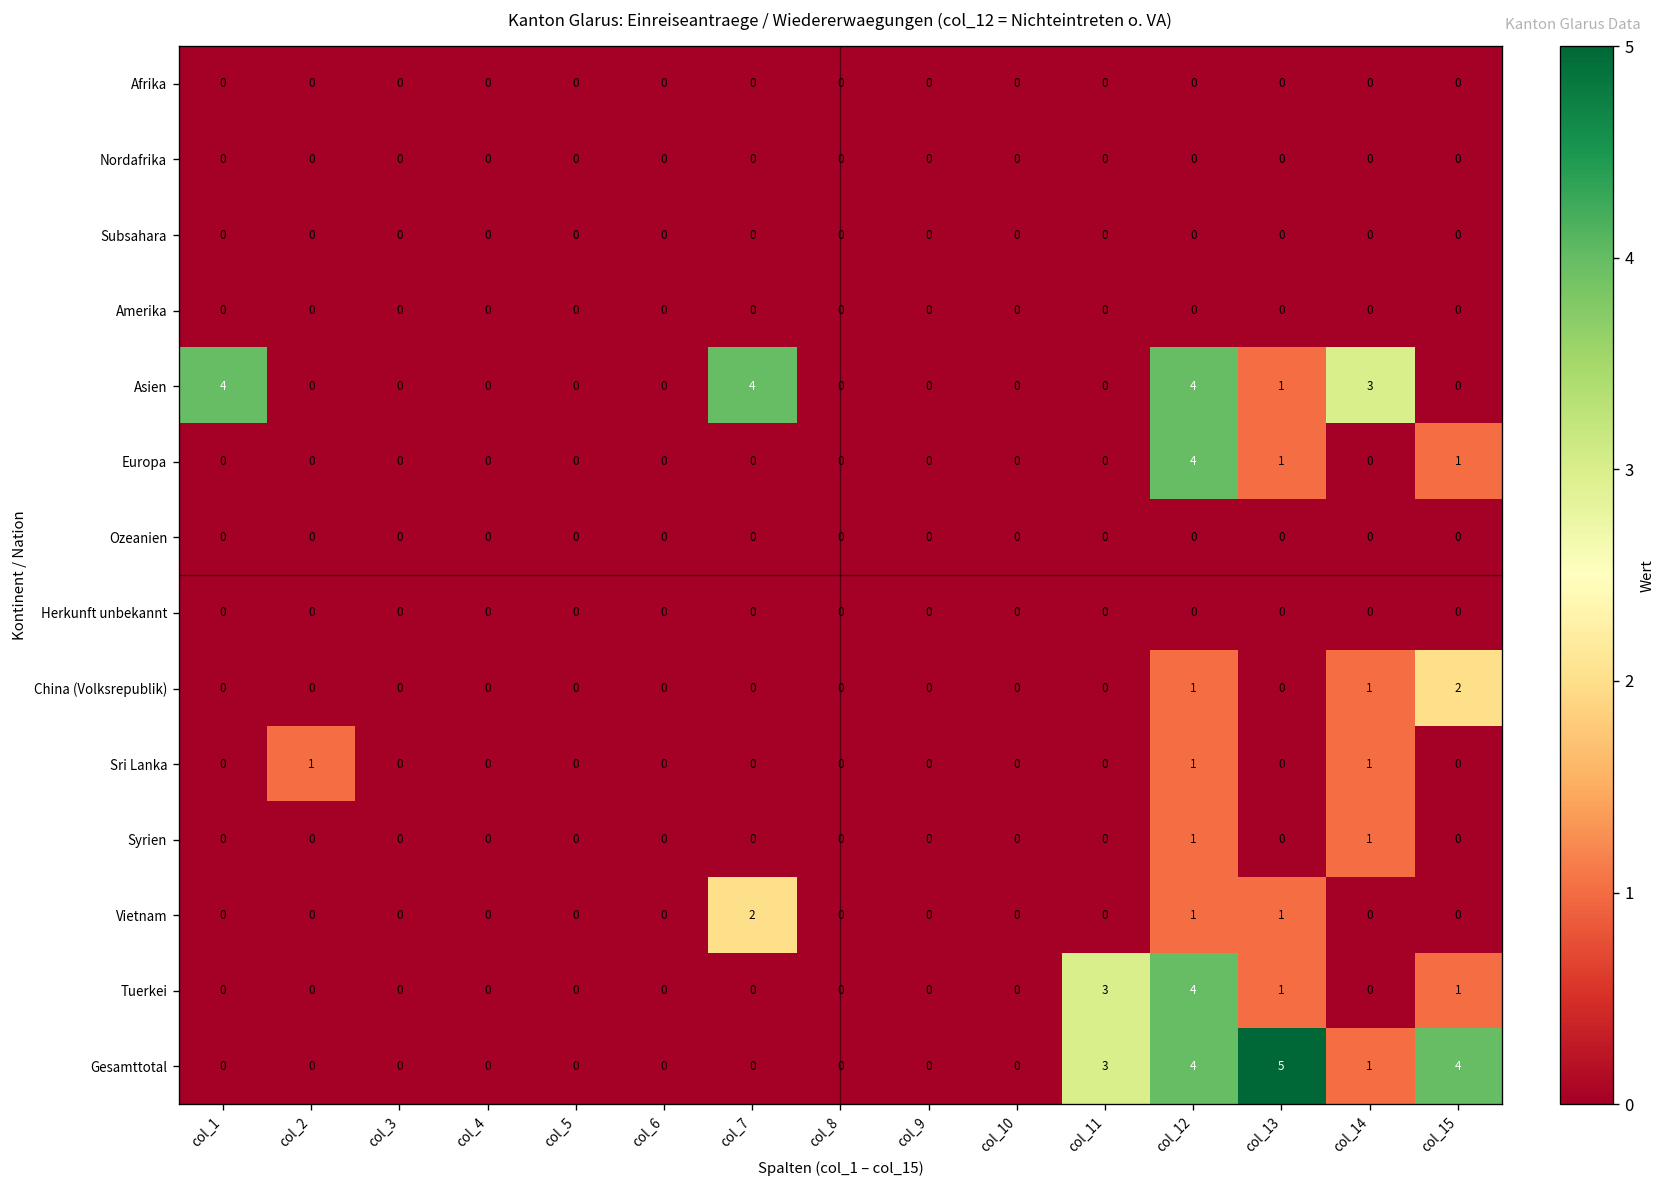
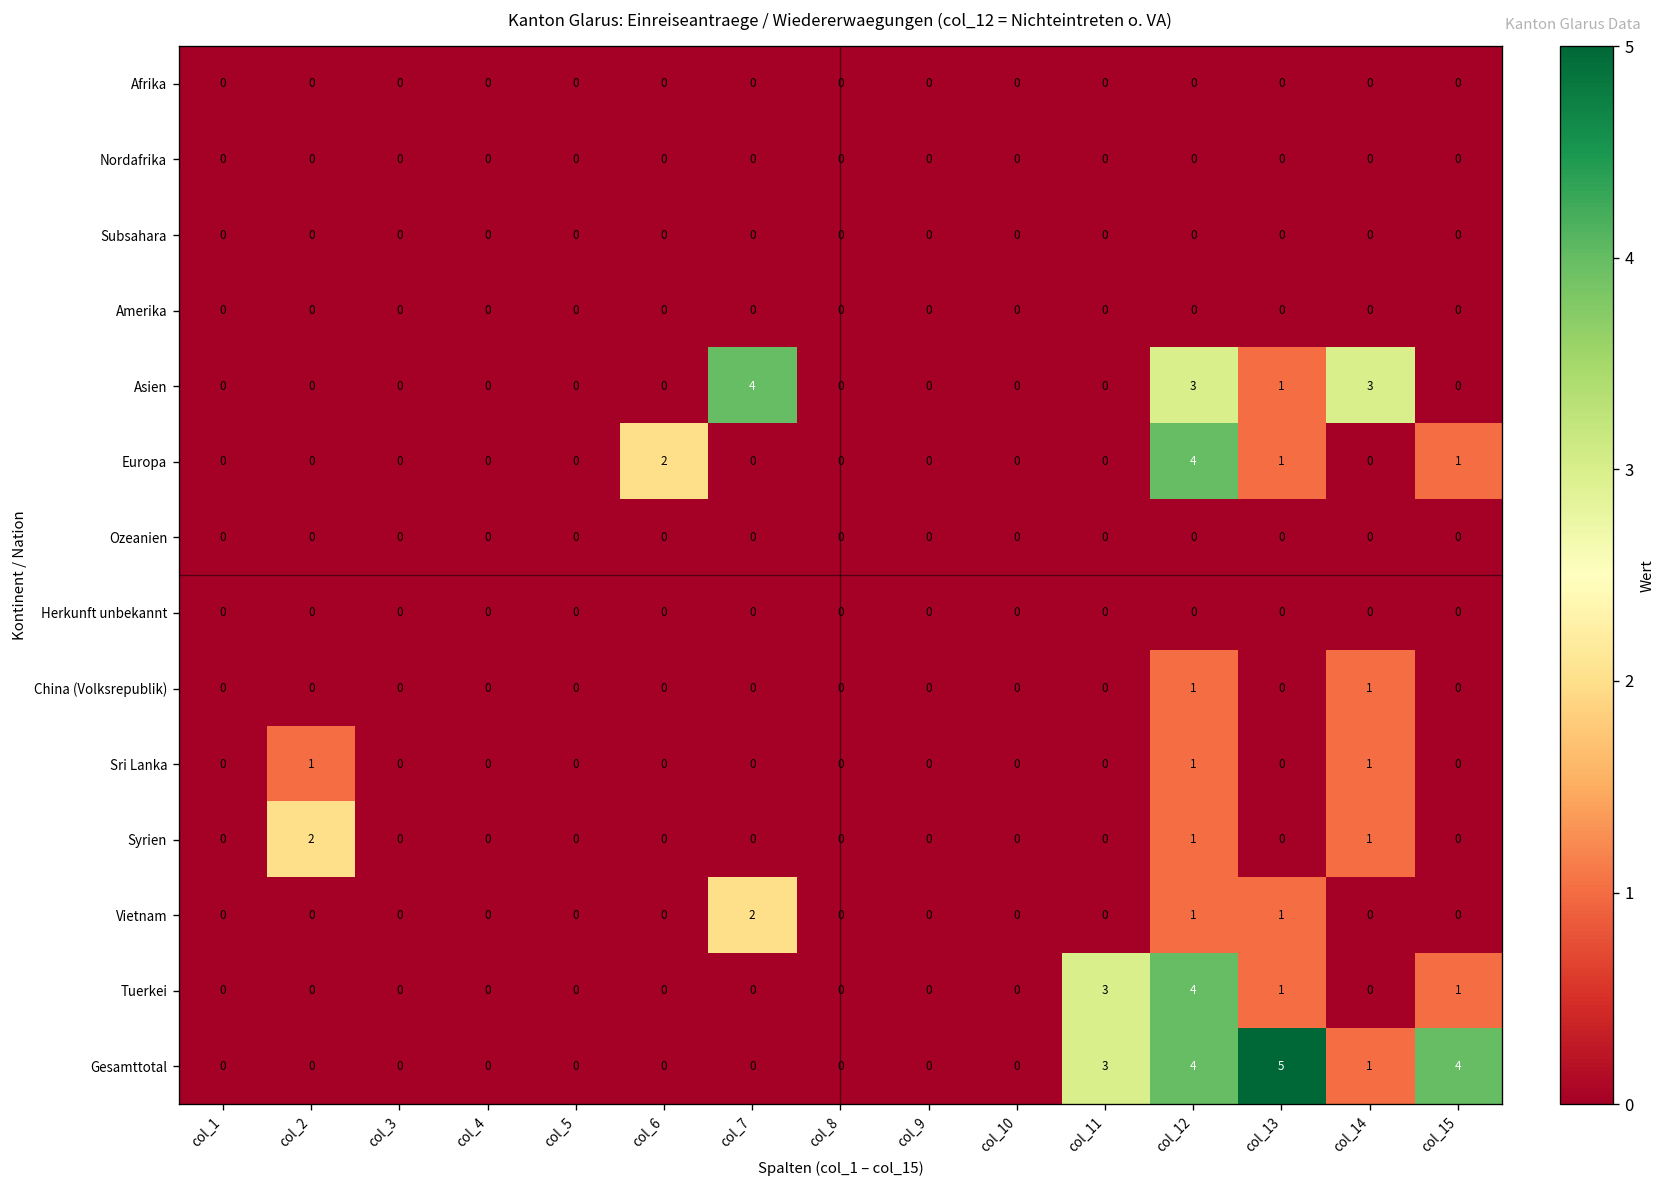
Asien, col_1: 4 -> 0
Asien, col_12: 4 -> 3
Europa, col_6: 0 -> 2
China (Volksrepublik), col_15: 2 -> 0
Syrien, col_2: 0 -> 2
